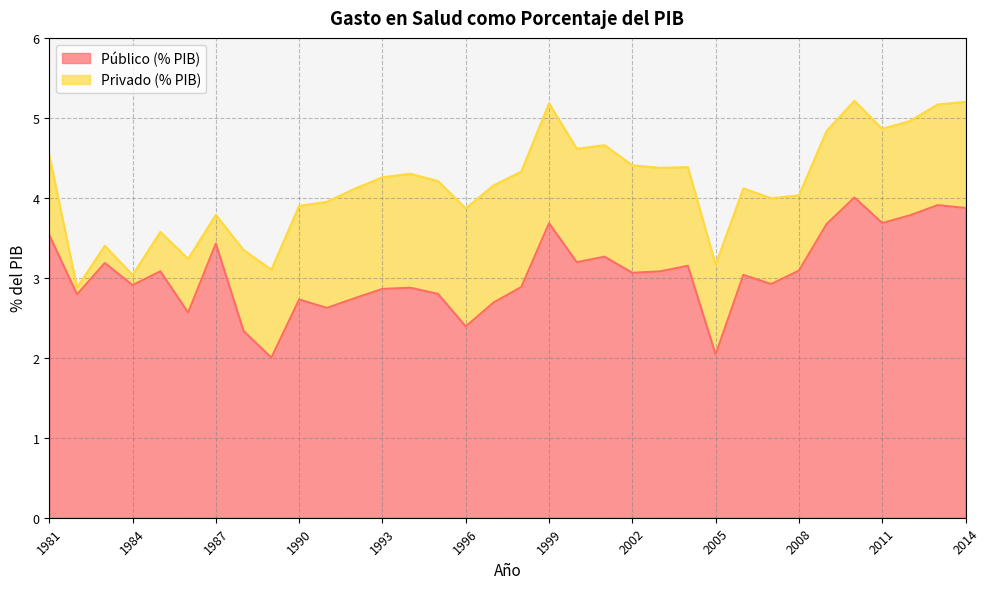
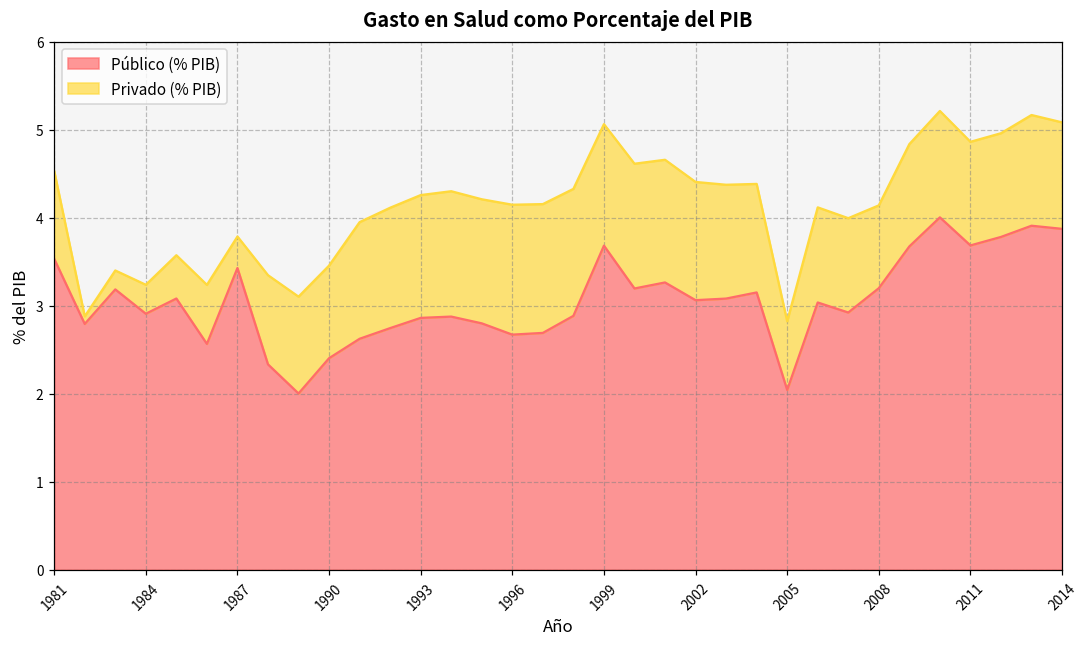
Privado (% PIB), 1984: 0.1 -> 0.3
Público (% PIB), 1990: 2.7 -> 2.4
Privado (% PIB), 1990: 1.2 -> 1.1
Público (% PIB), 1996: 2.4 -> 2.7
Privado (% PIB), 1999: 1.5 -> 1.4
Privado (% PIB), 2005: 1.1 -> 0.8
Público (% PIB), 2008: 3.1 -> 3.2
Privado (% PIB), 2014: 1.3 -> 1.2
